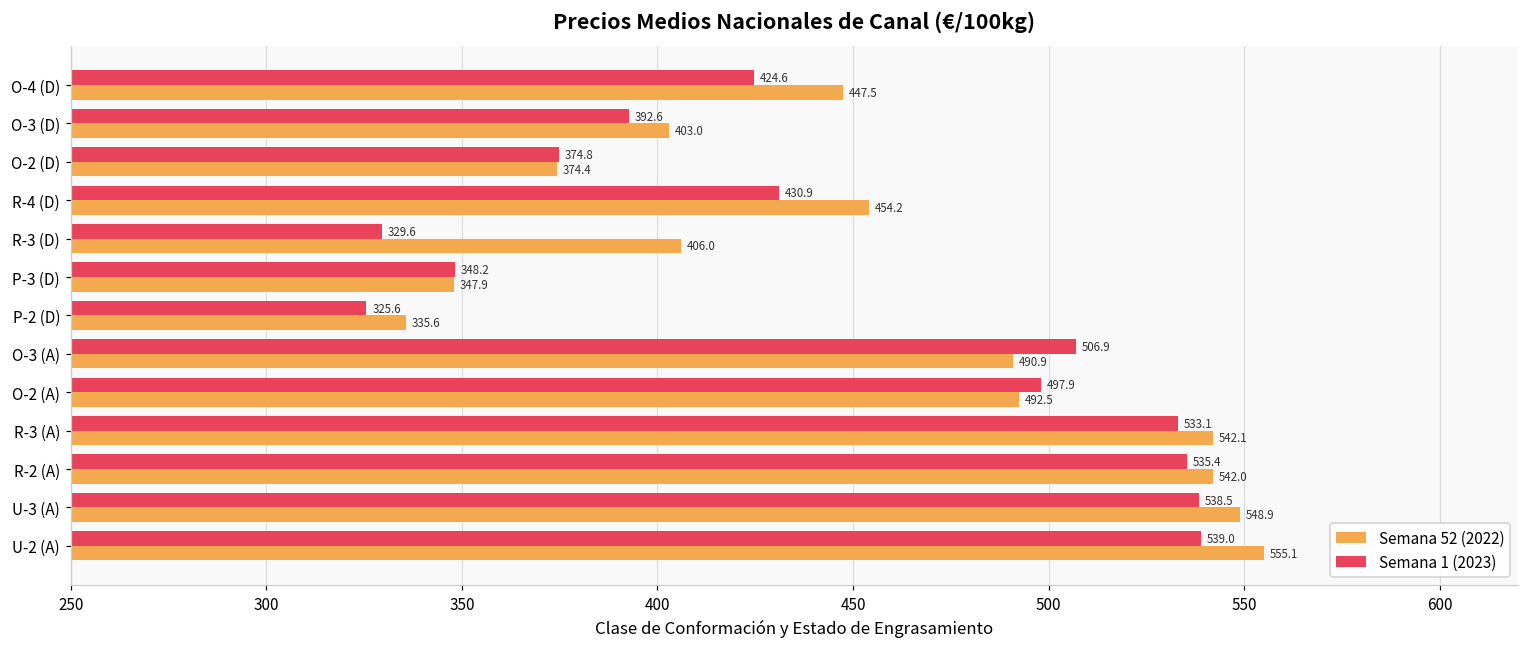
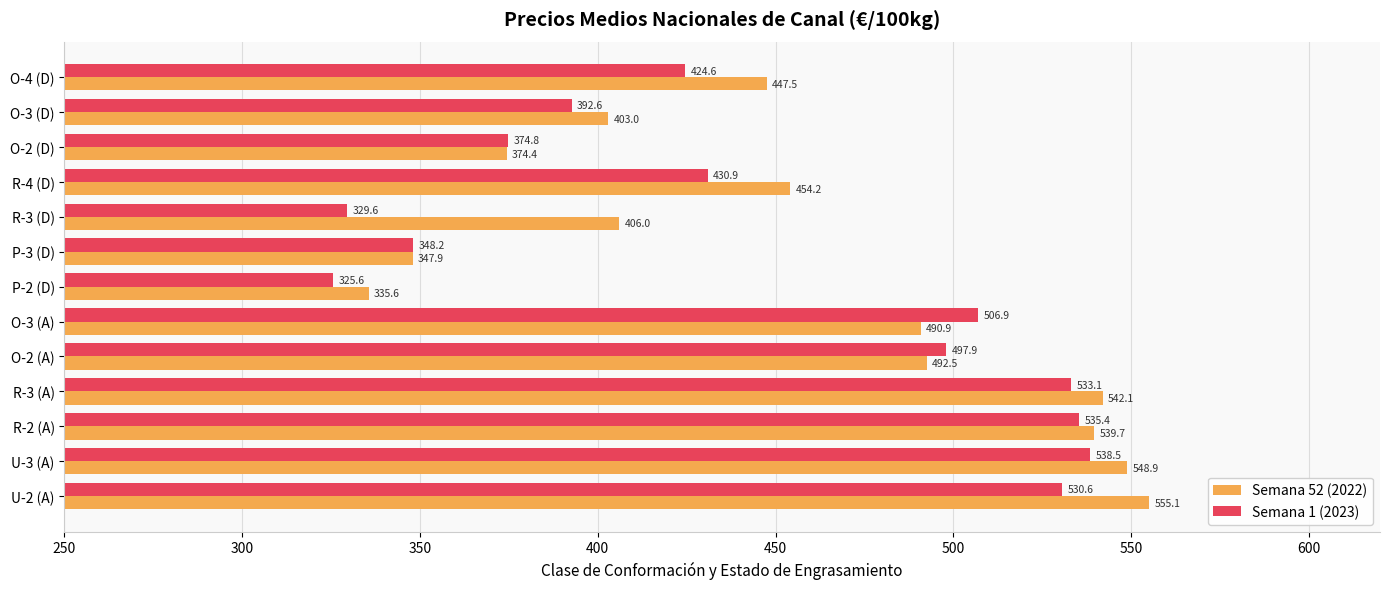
Semana 52 (2022), R-2 (A): 542.0 -> 539.7
Semana 1 (2023), U-2 (A): 539.0 -> 530.6
